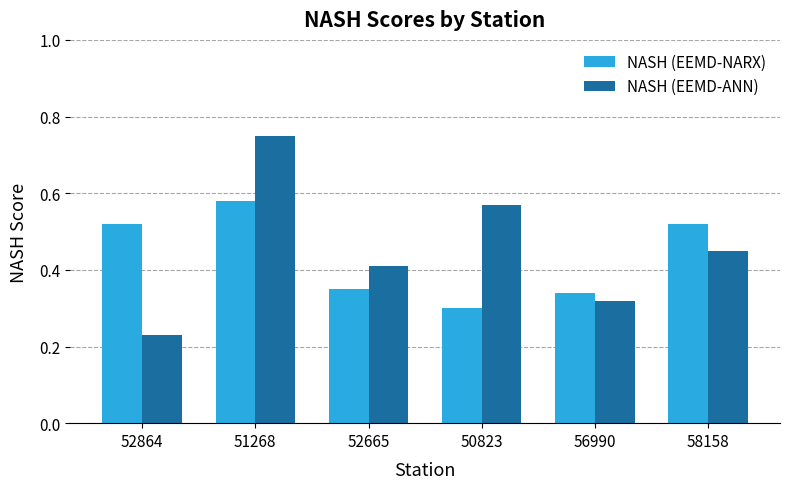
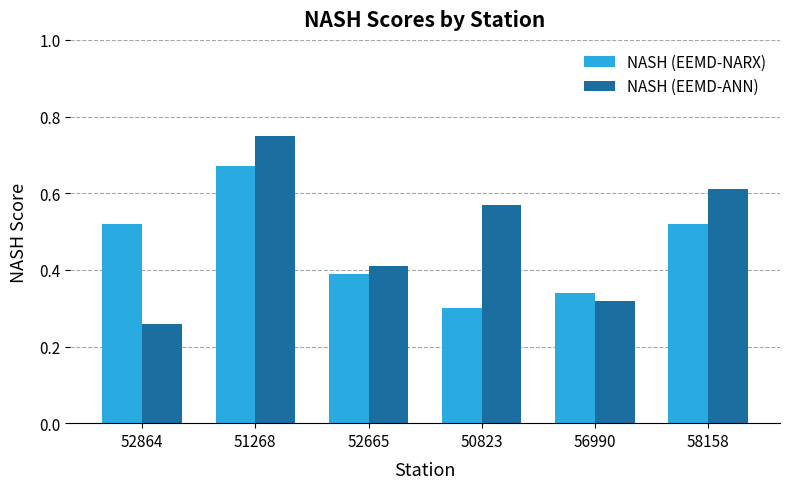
NASH (EEMD-ANN), 52864: 0.23 -> 0.26
NASH (EEMD-NARX), 51268: 0.58 -> 0.67
NASH (EEMD-NARX), 52665: 0.35 -> 0.39
NASH (EEMD-ANN), 58158: 0.45 -> 0.61
